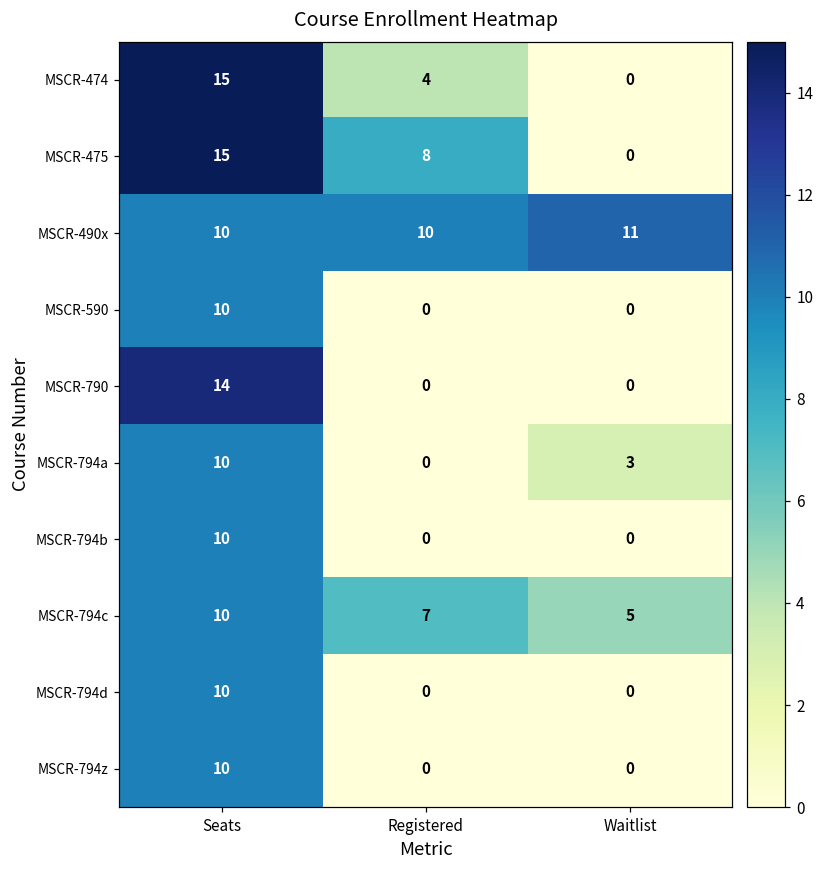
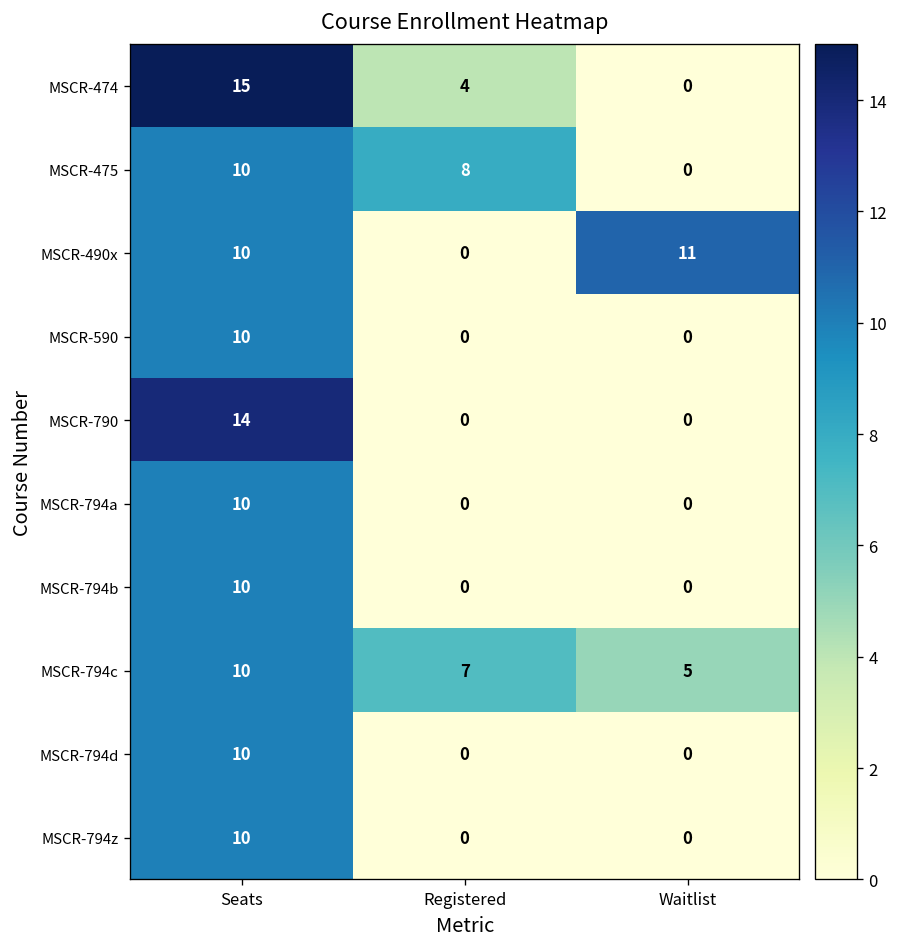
MSCR-475, Seats: 15 -> 10
MSCR-490x, Registered: 10 -> 0
MSCR-794a, Waitlist: 3 -> 0
